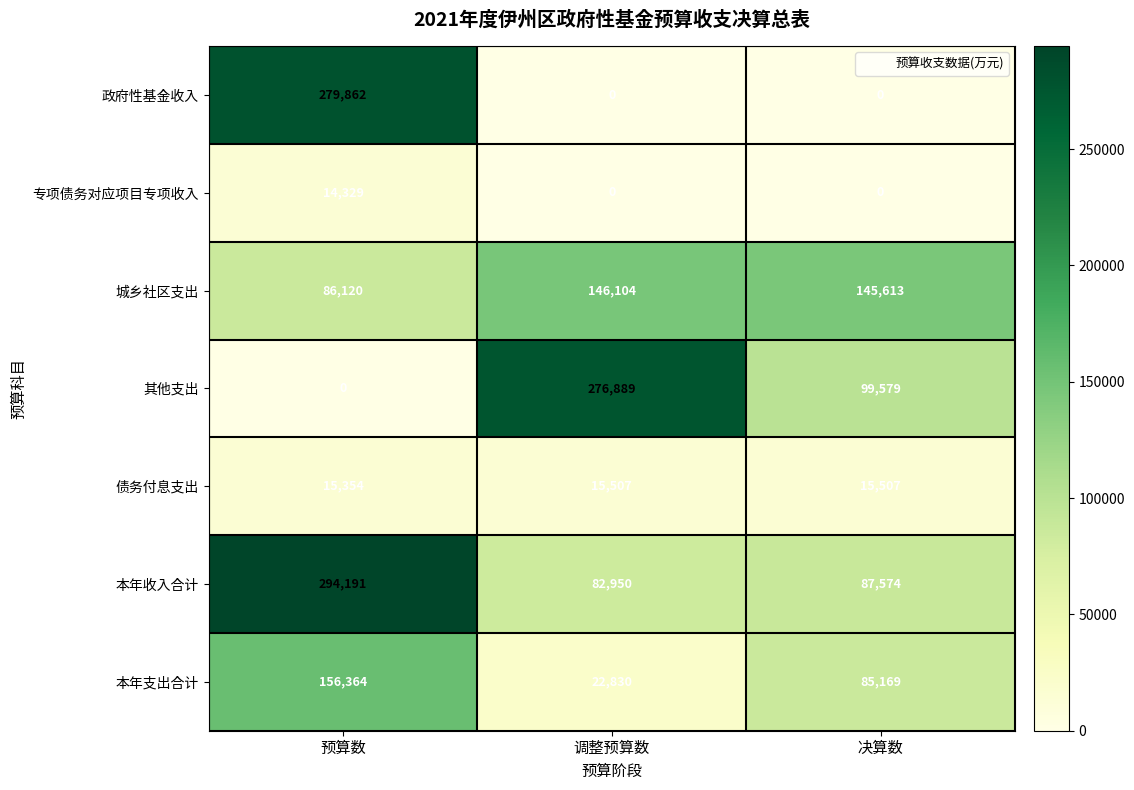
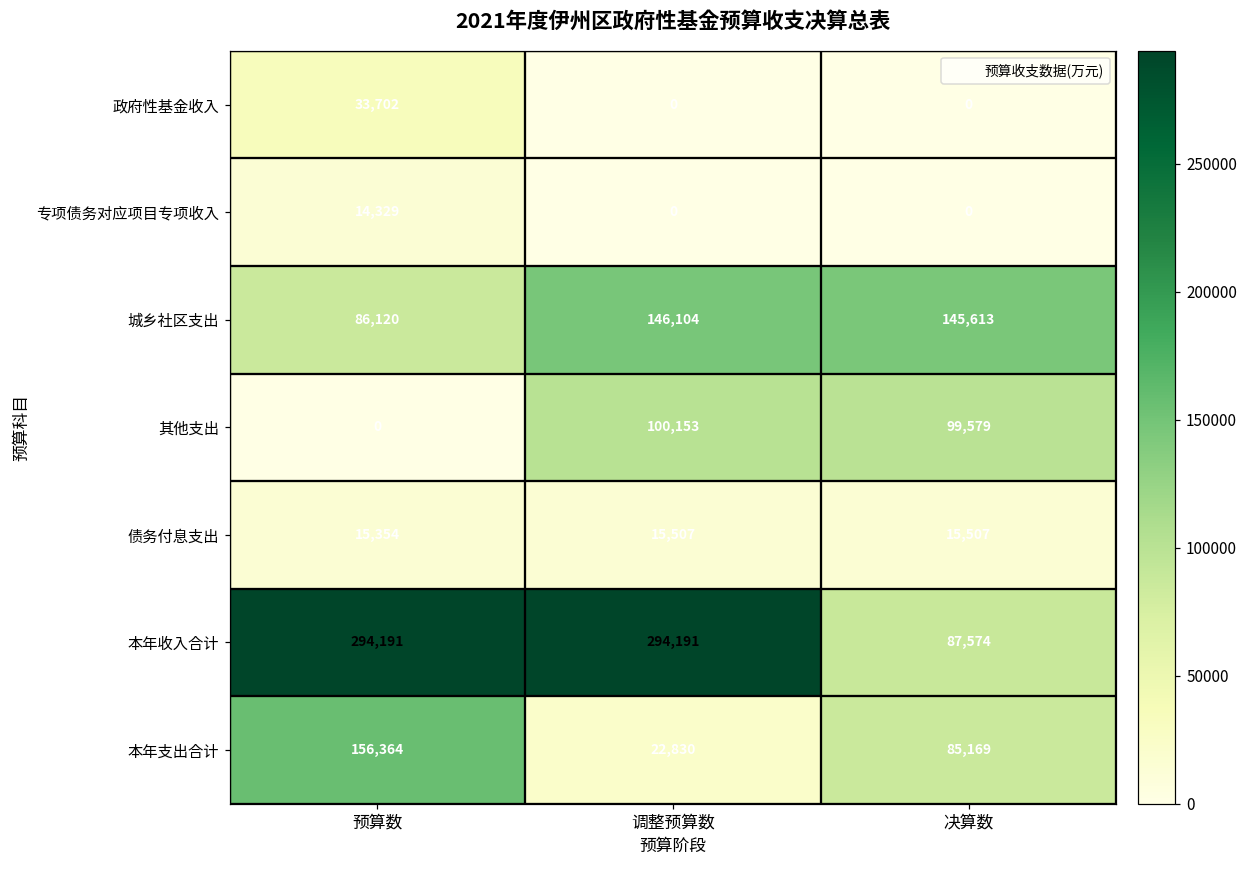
政府性基金收入, 预算数: 279,862 -> 33,702
其他支出, 调整预算数: 276,889 -> 100,153
本年收入合计, 调整预算数: 82,950 -> 294,191
